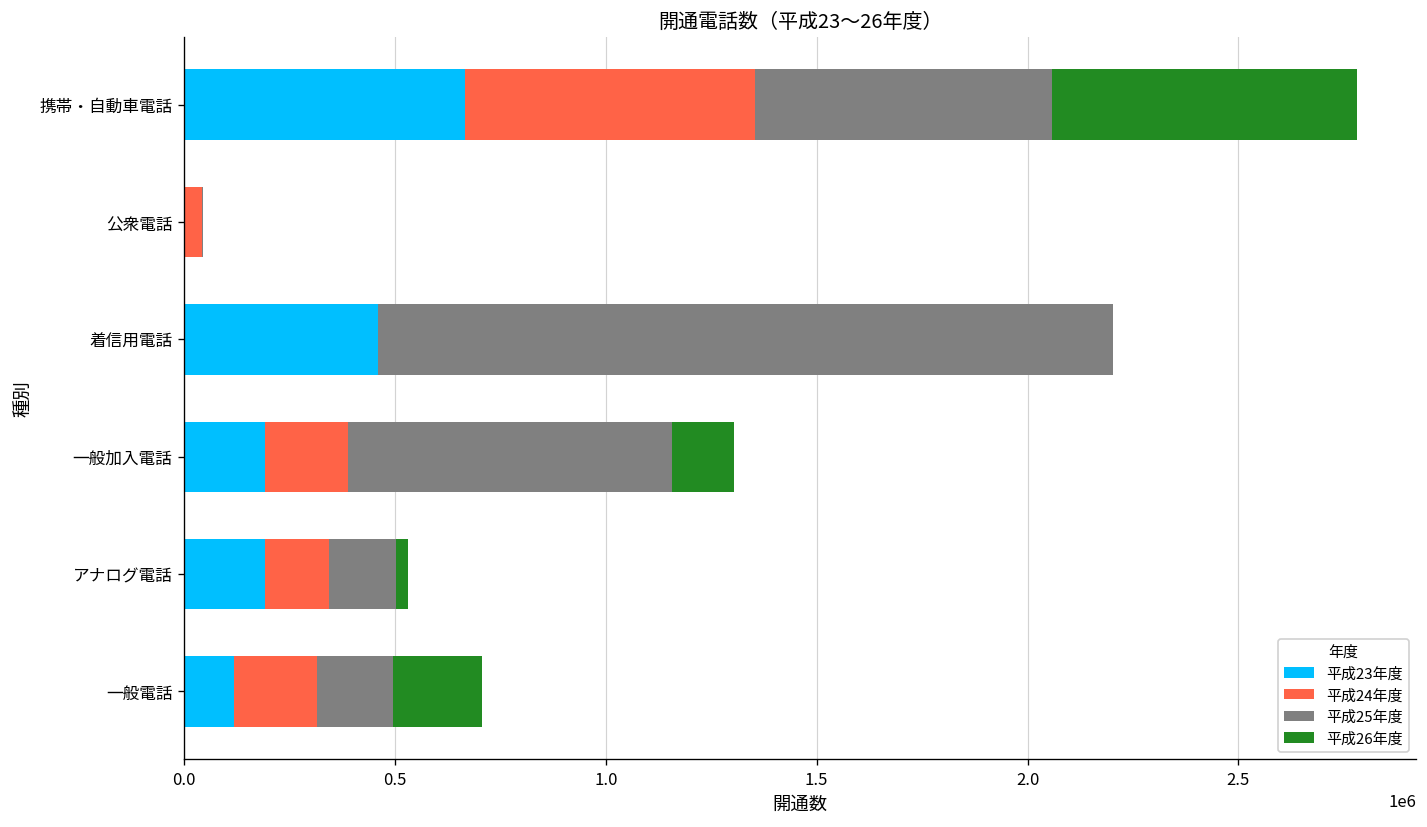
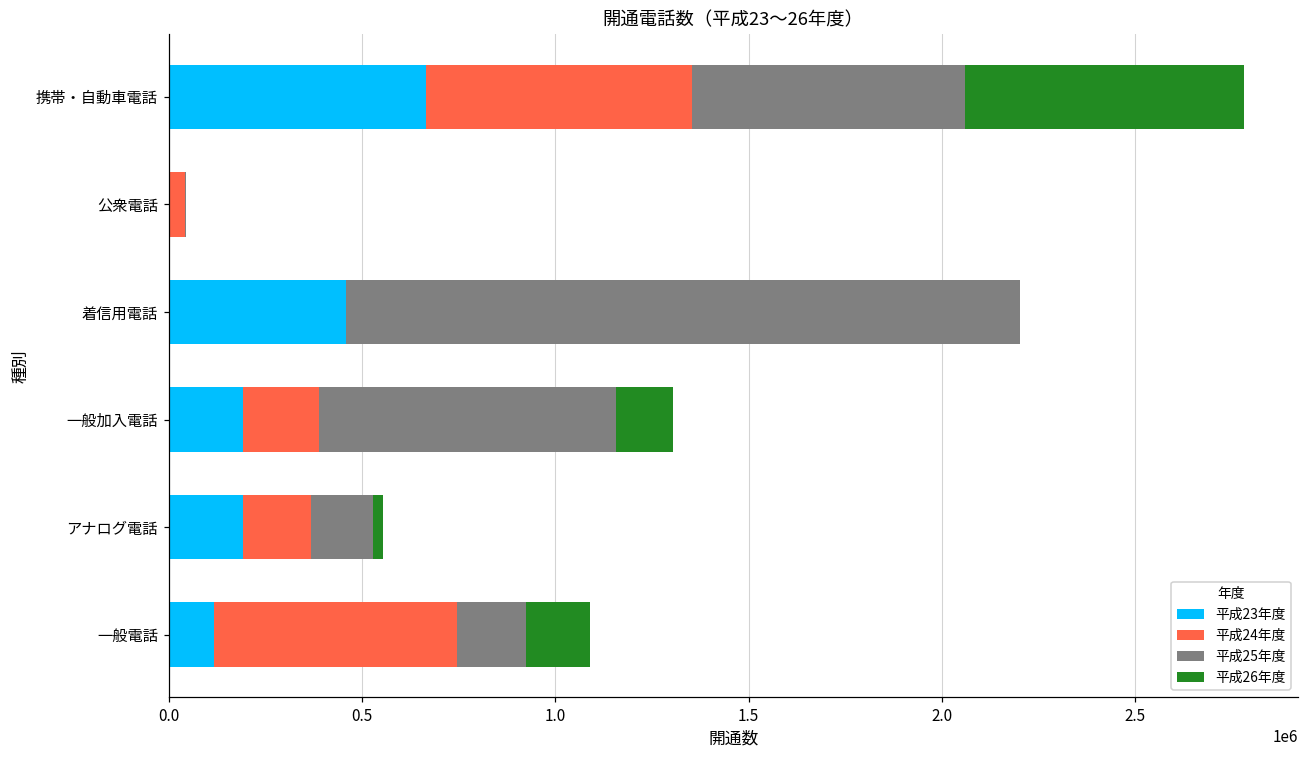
平成24年度, アナログ電話: 150000 -> 180000
平成24年度, 一般電話: 200000 -> 630000
平成26年度, 一般電話: 210000 -> 170000
